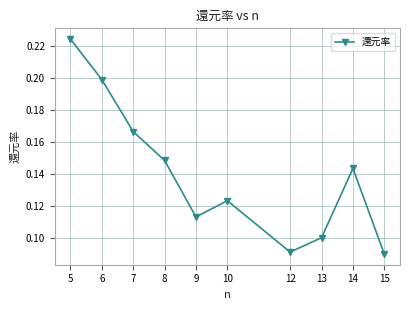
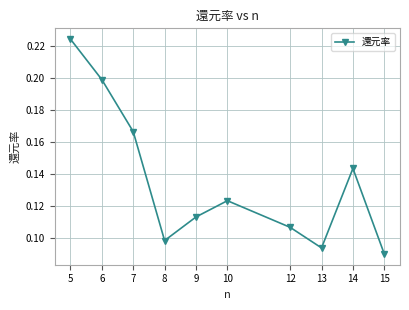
8: 0.149 -> 0.098
12: 0.091 -> 0.107
13: 0.100 -> 0.094
